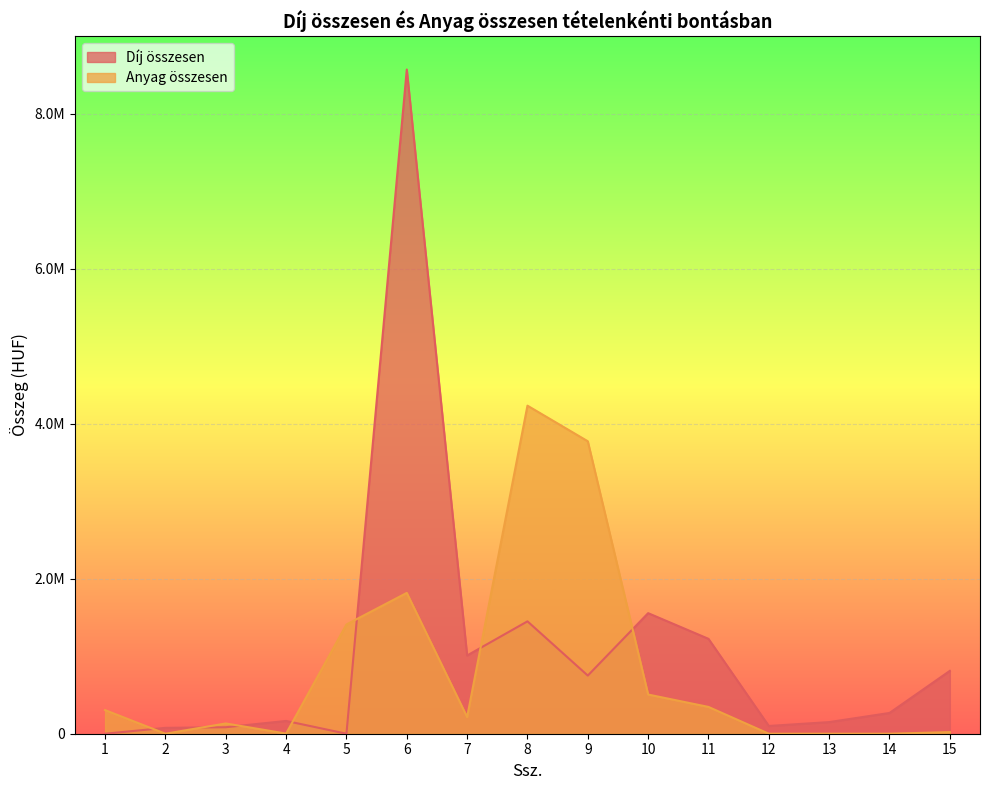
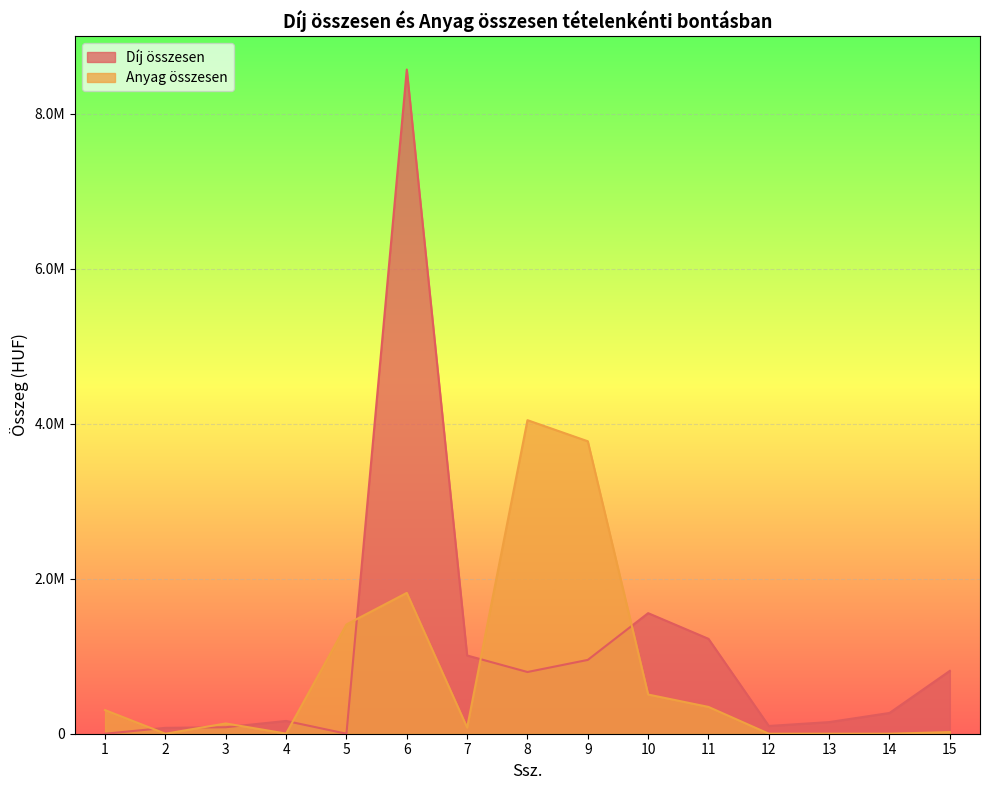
Anyag összesen, 7: 200000 -> 100000
Díj összesen, 8: 1500000 -> 800000
Anyag összesen, 8: 4200000 -> 4000000
Díj összesen, 9: 800000 -> 1000000
